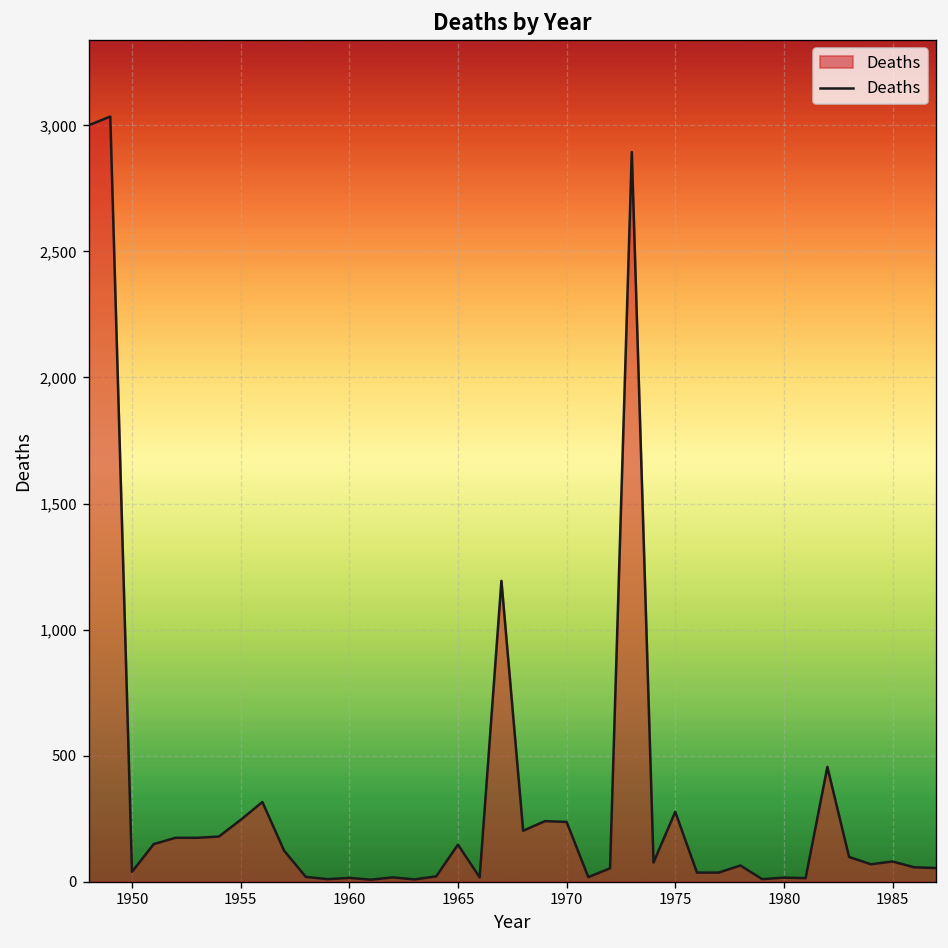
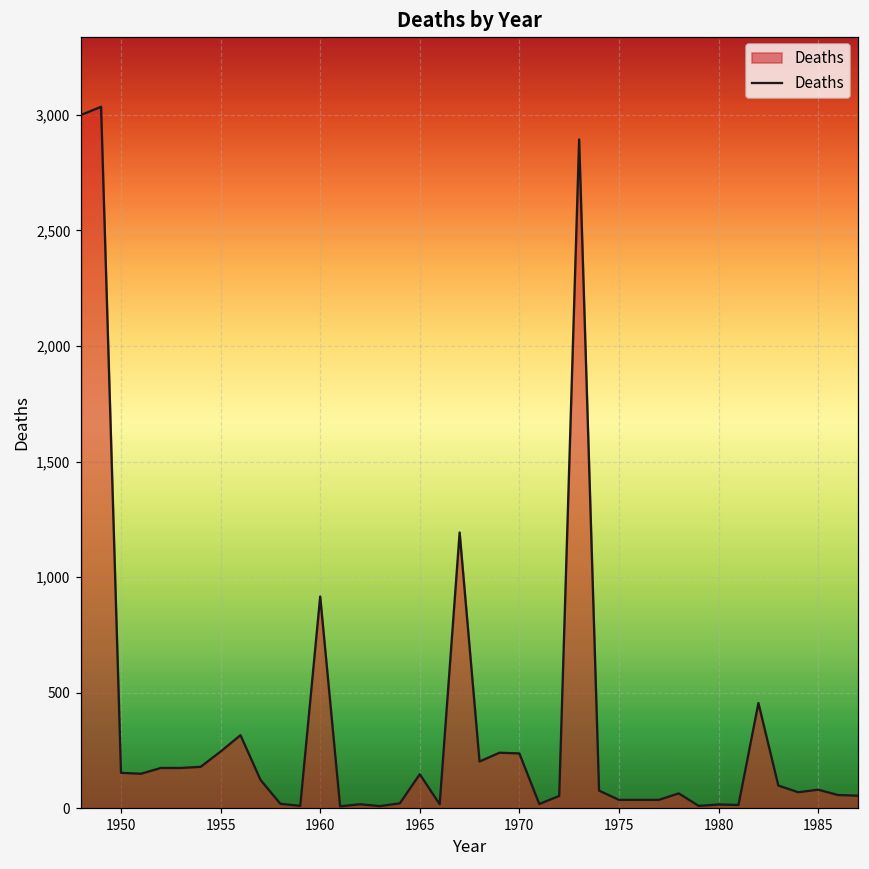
1950: 40 -> 150
1960: 20 -> 920
1975: 280 -> 40
